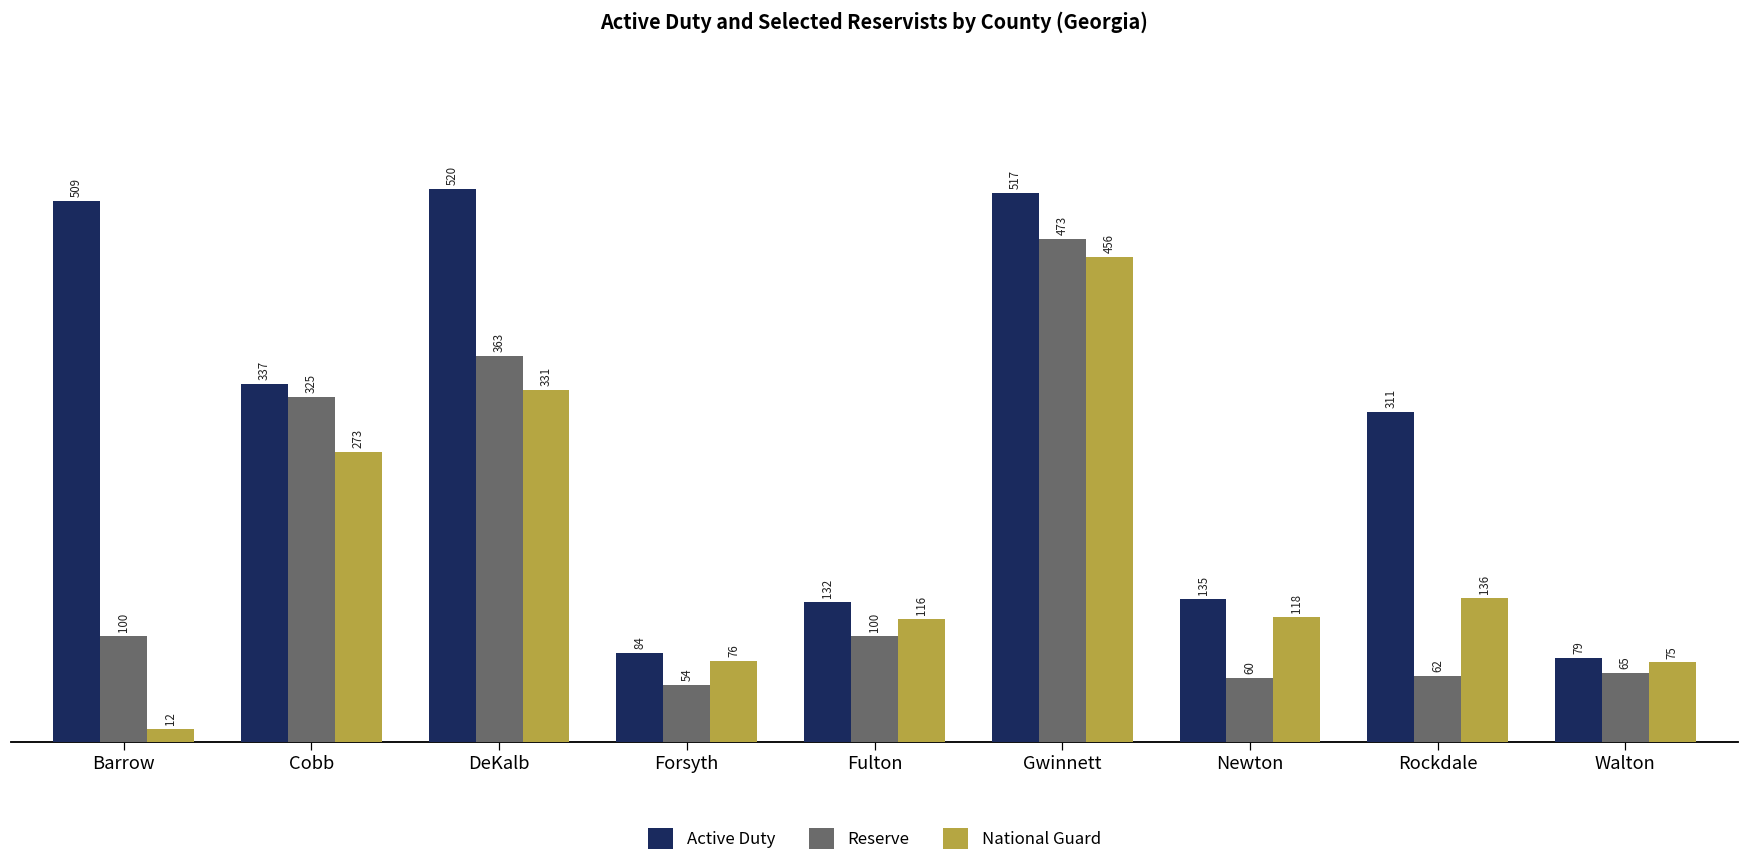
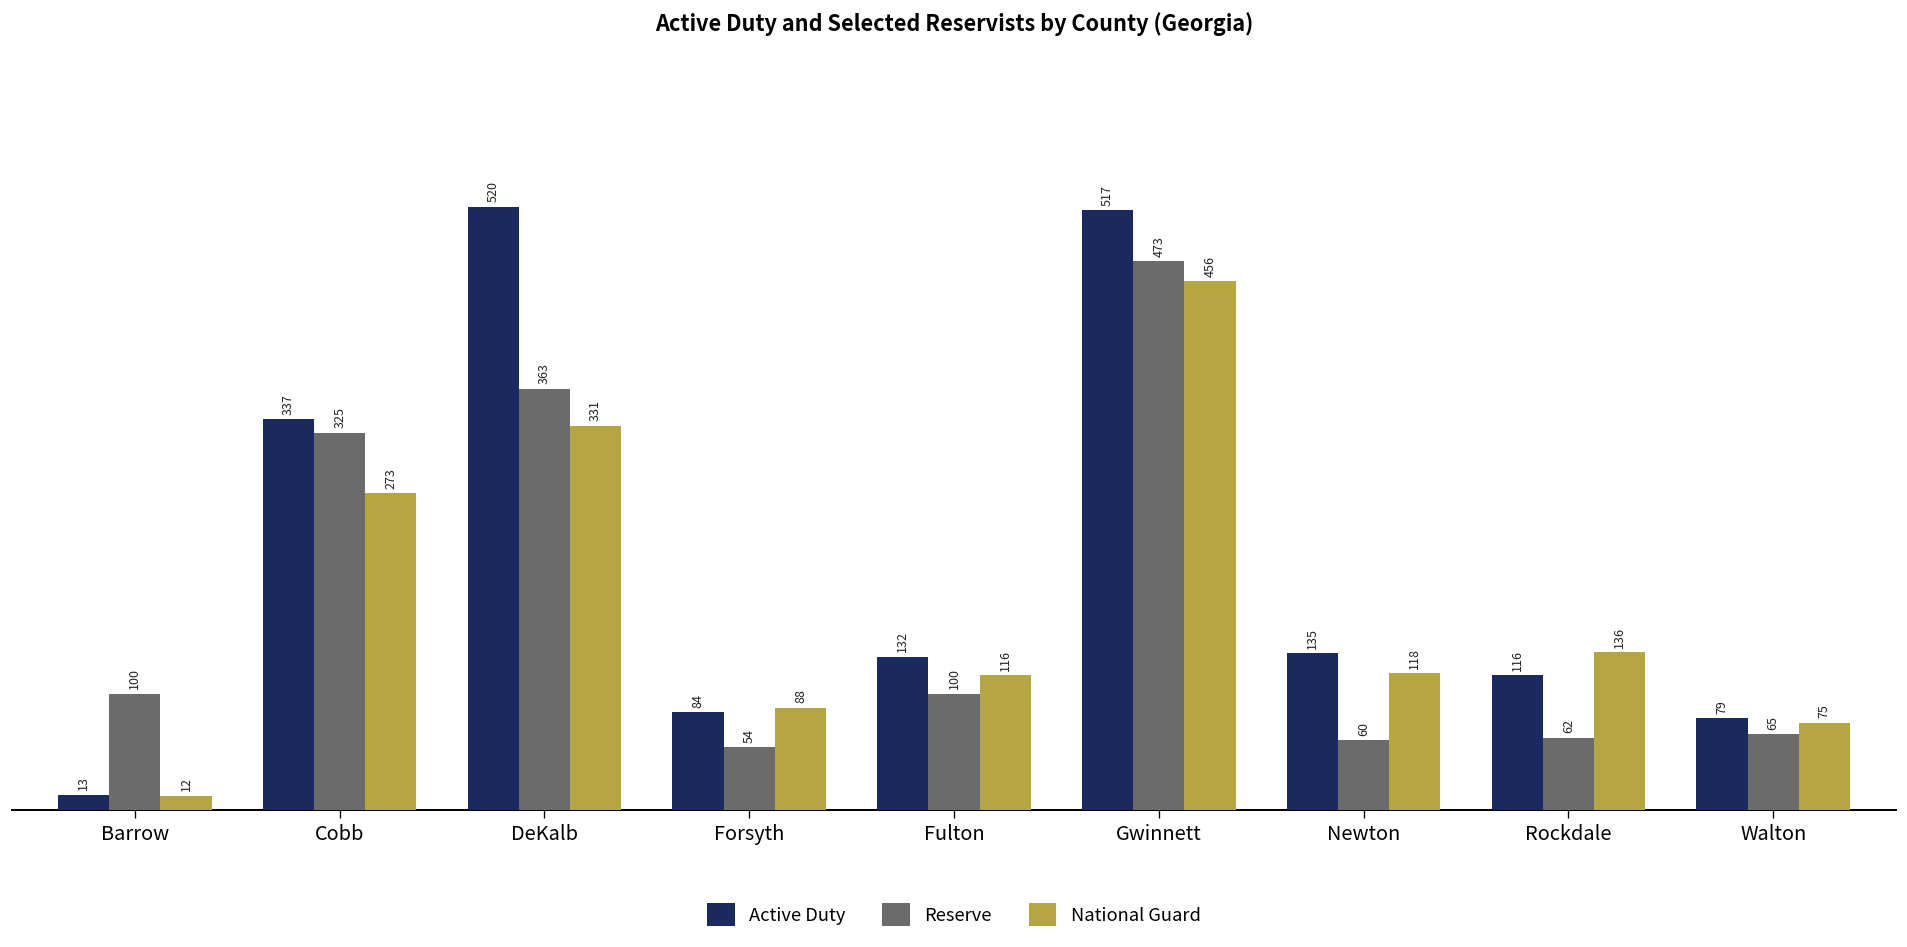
Active Duty, Barrow: 509 -> 13
National Guard, Forsyth: 76 -> 88
Active Duty, Rockdale: 311 -> 116
